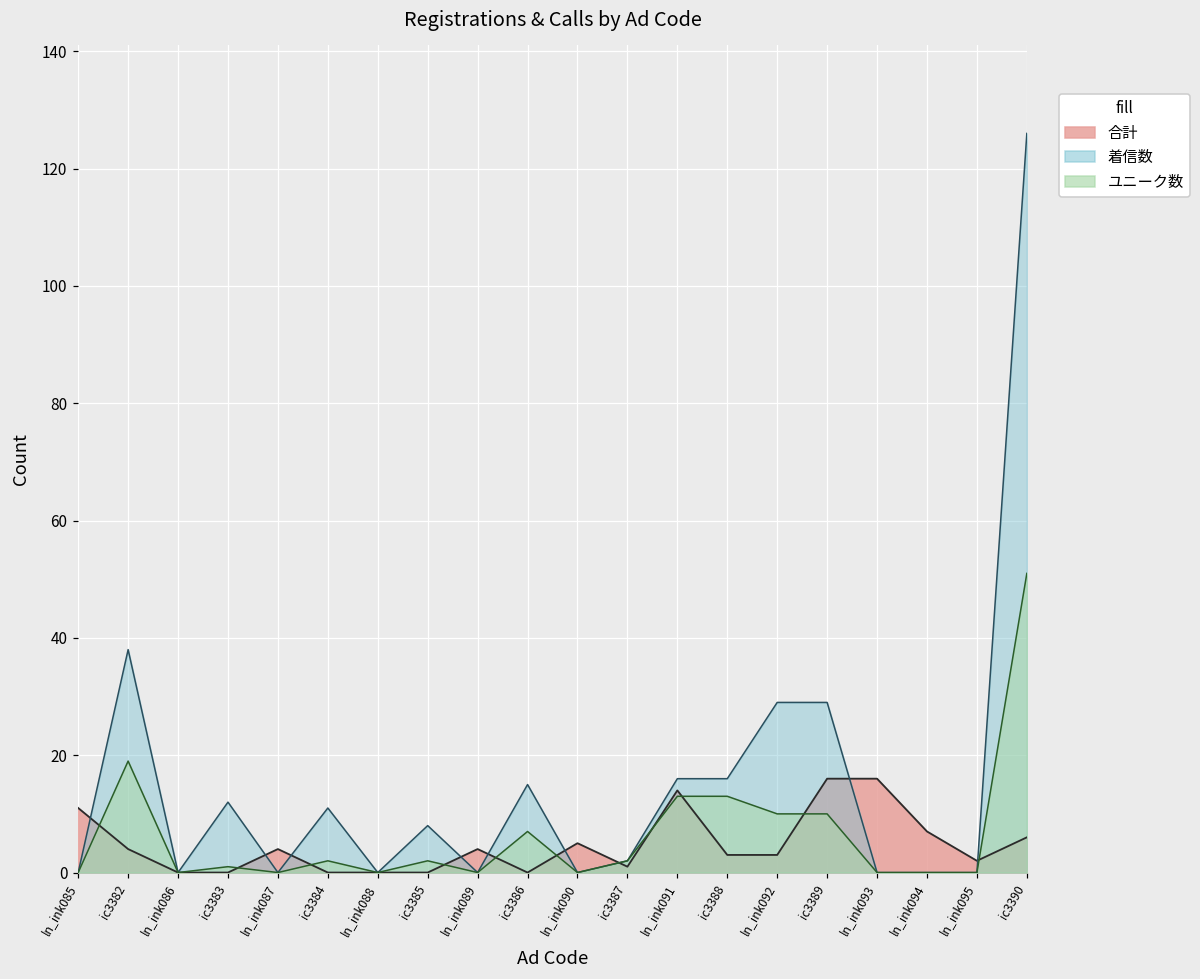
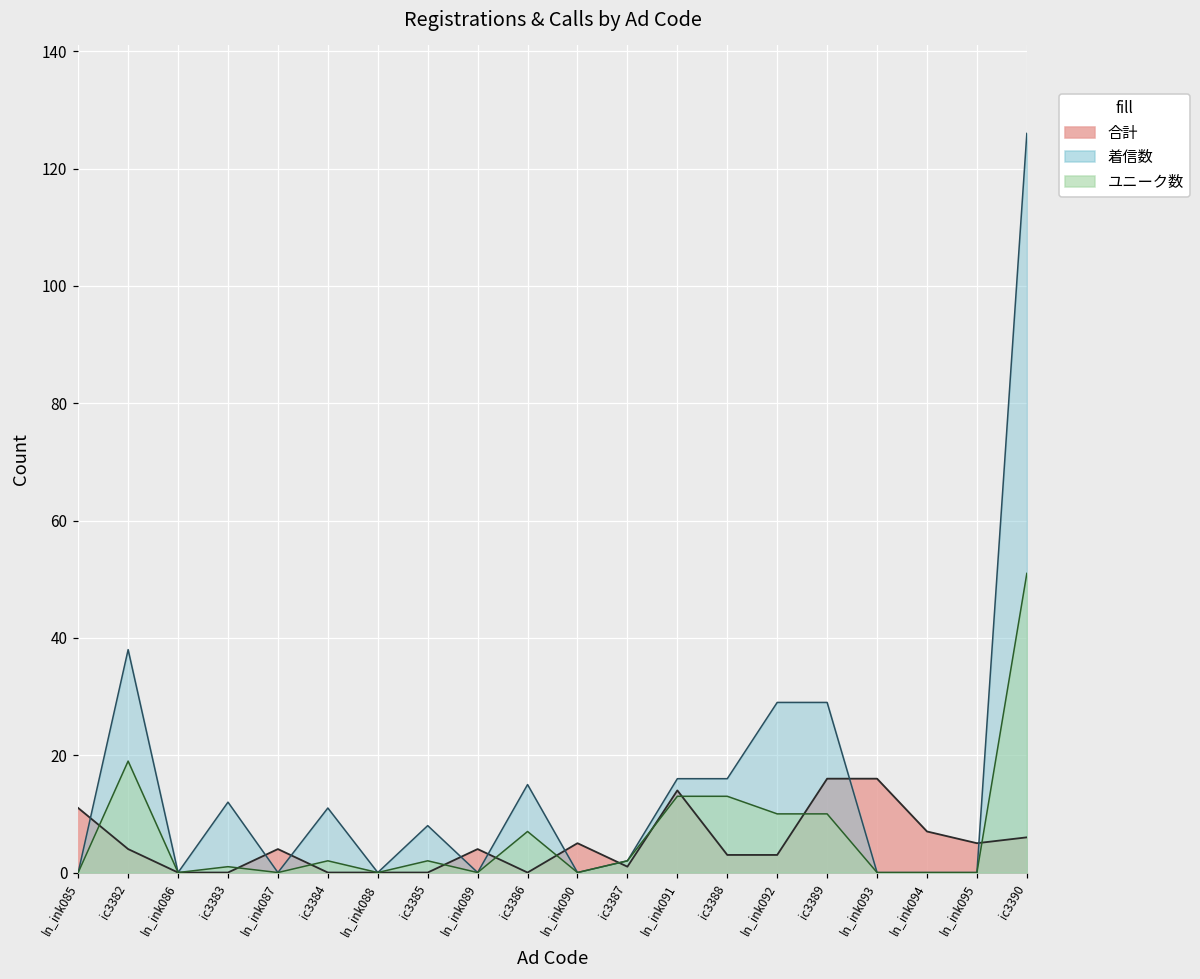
合計, ln_ink095: 2 -> 5
